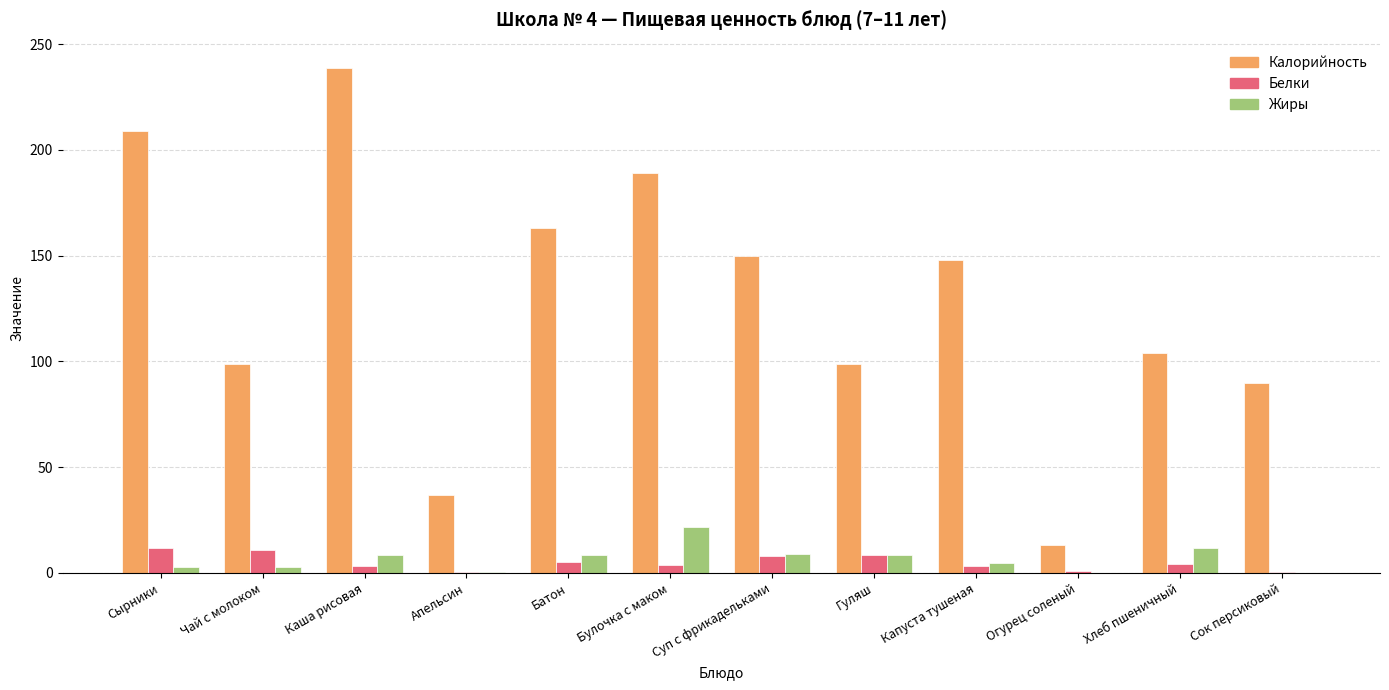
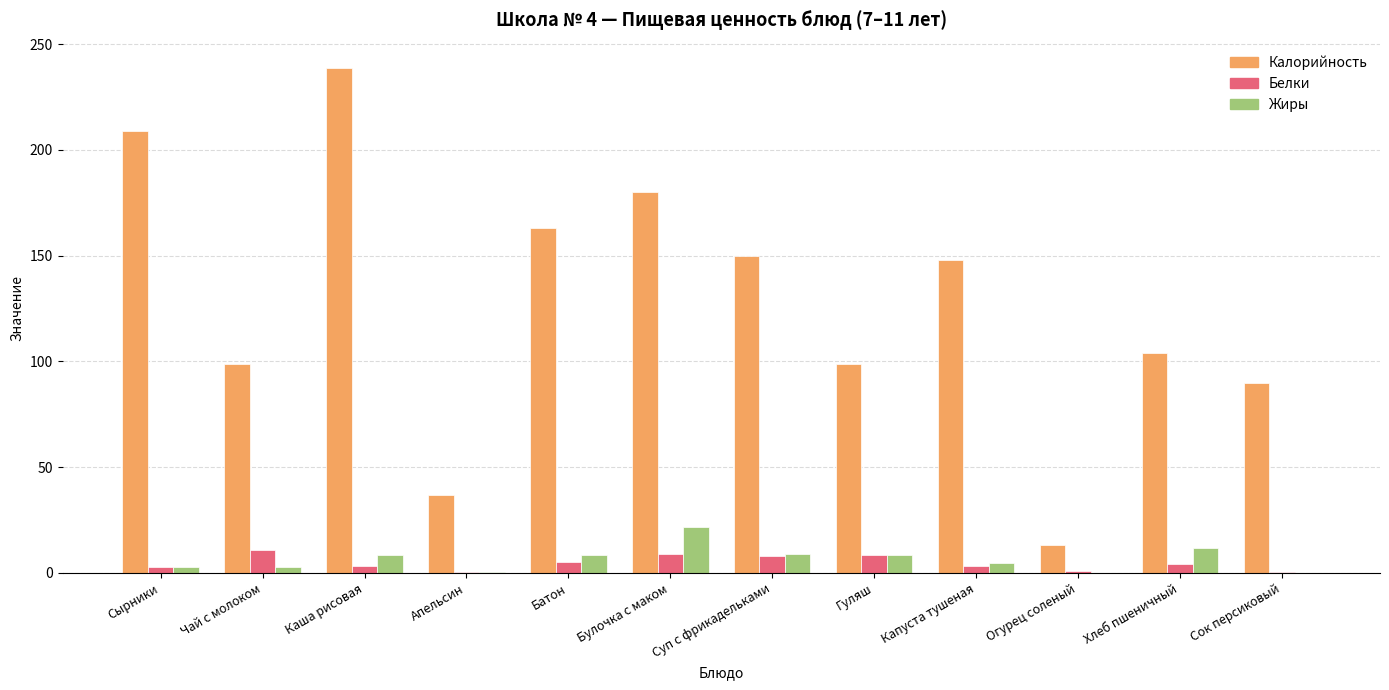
Белки, Сырники: 12 -> 3
Калорийность, Булочка с маком: 189 -> 180
Белки, Булочка с маком: 4 -> 9
